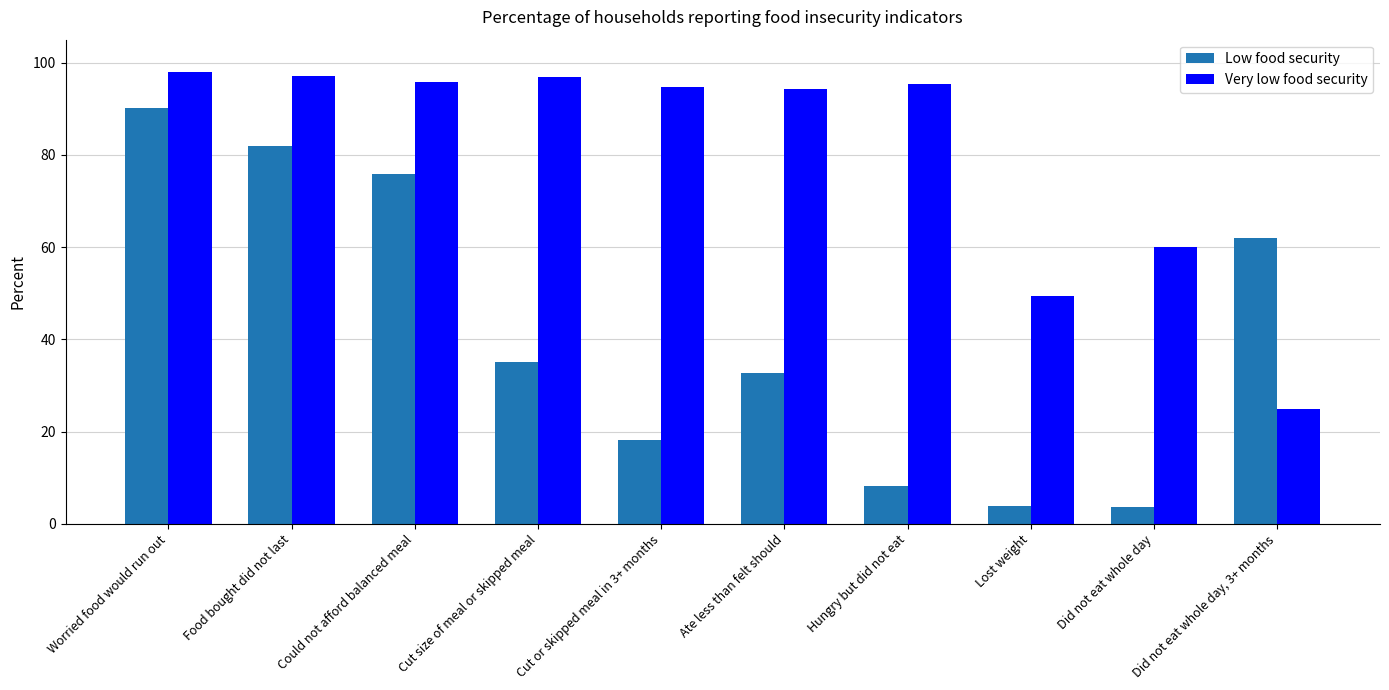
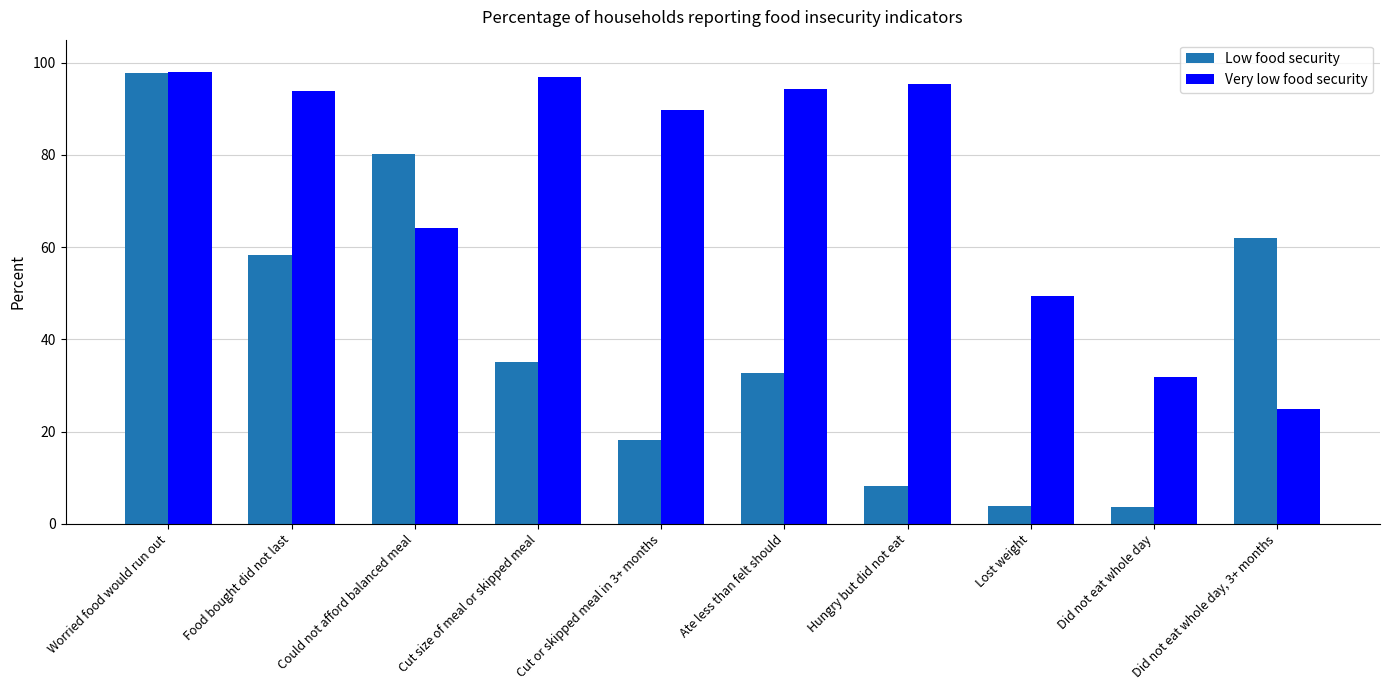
Low food security, Worried food would run out: 90 -> 98
Low food security, Food bought did not last: 82 -> 58
Very low food security, Food bought did not last: 97 -> 94
Low food security, Could not afford balanced meal: 76 -> 80
Very low food security, Could not afford balanced meal: 96 -> 64
Very low food security, Cut or skipped meal in 3+ months: 95 -> 90
Very low food security, Did not eat whole day: 60 -> 32
